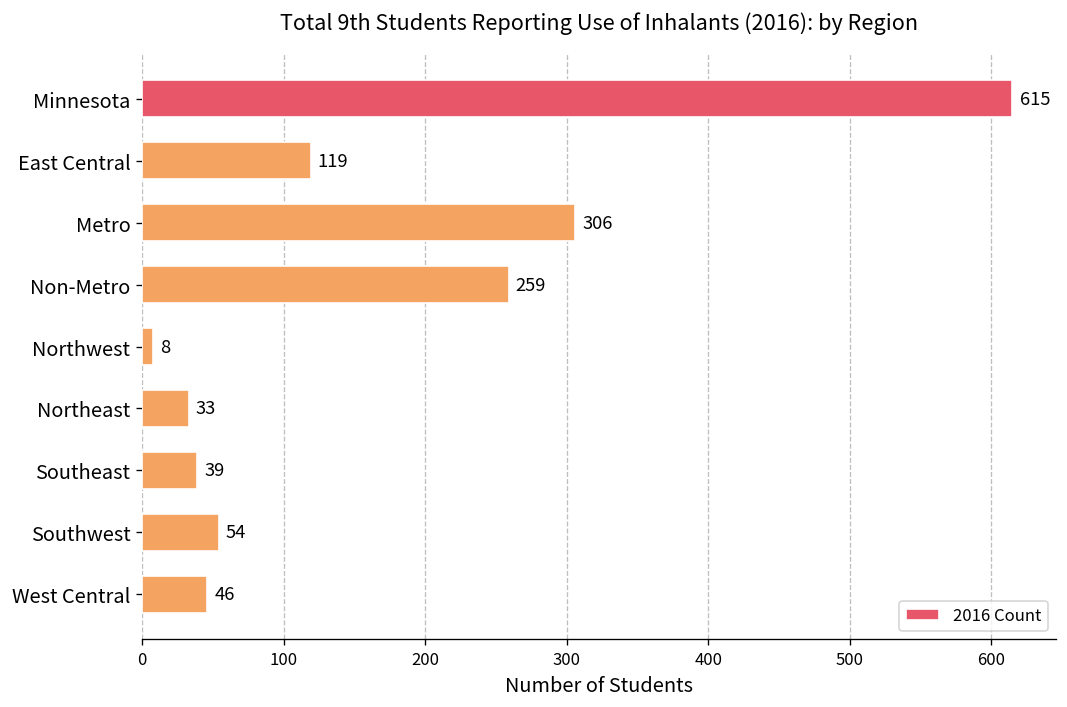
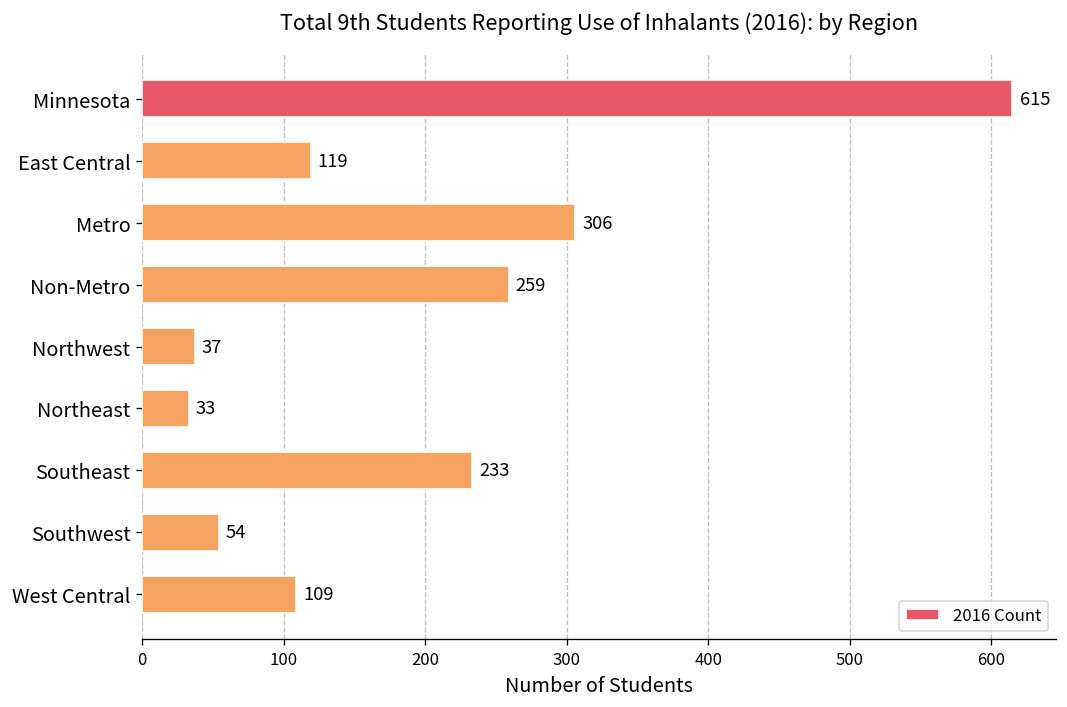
Northwest: 8 -> 37
Southeast: 39 -> 233
West Central: 46 -> 109
